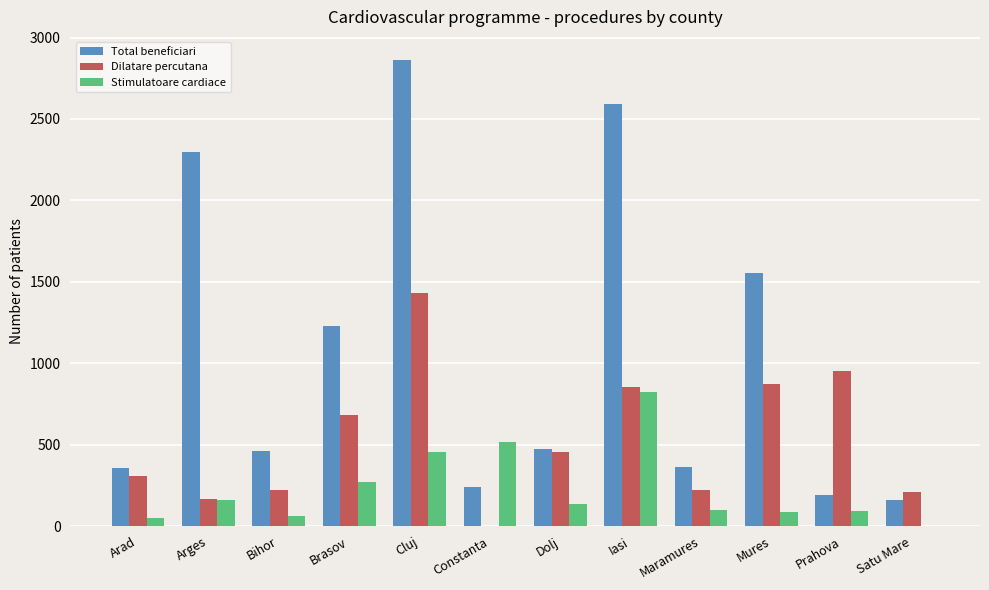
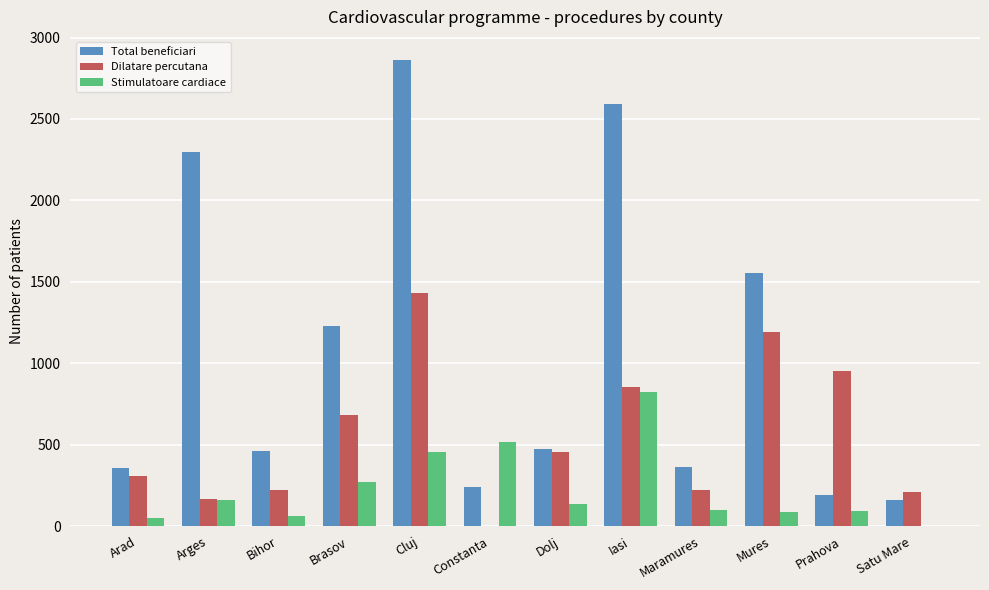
Dilatare percutana, Mures: 870 -> 1190
